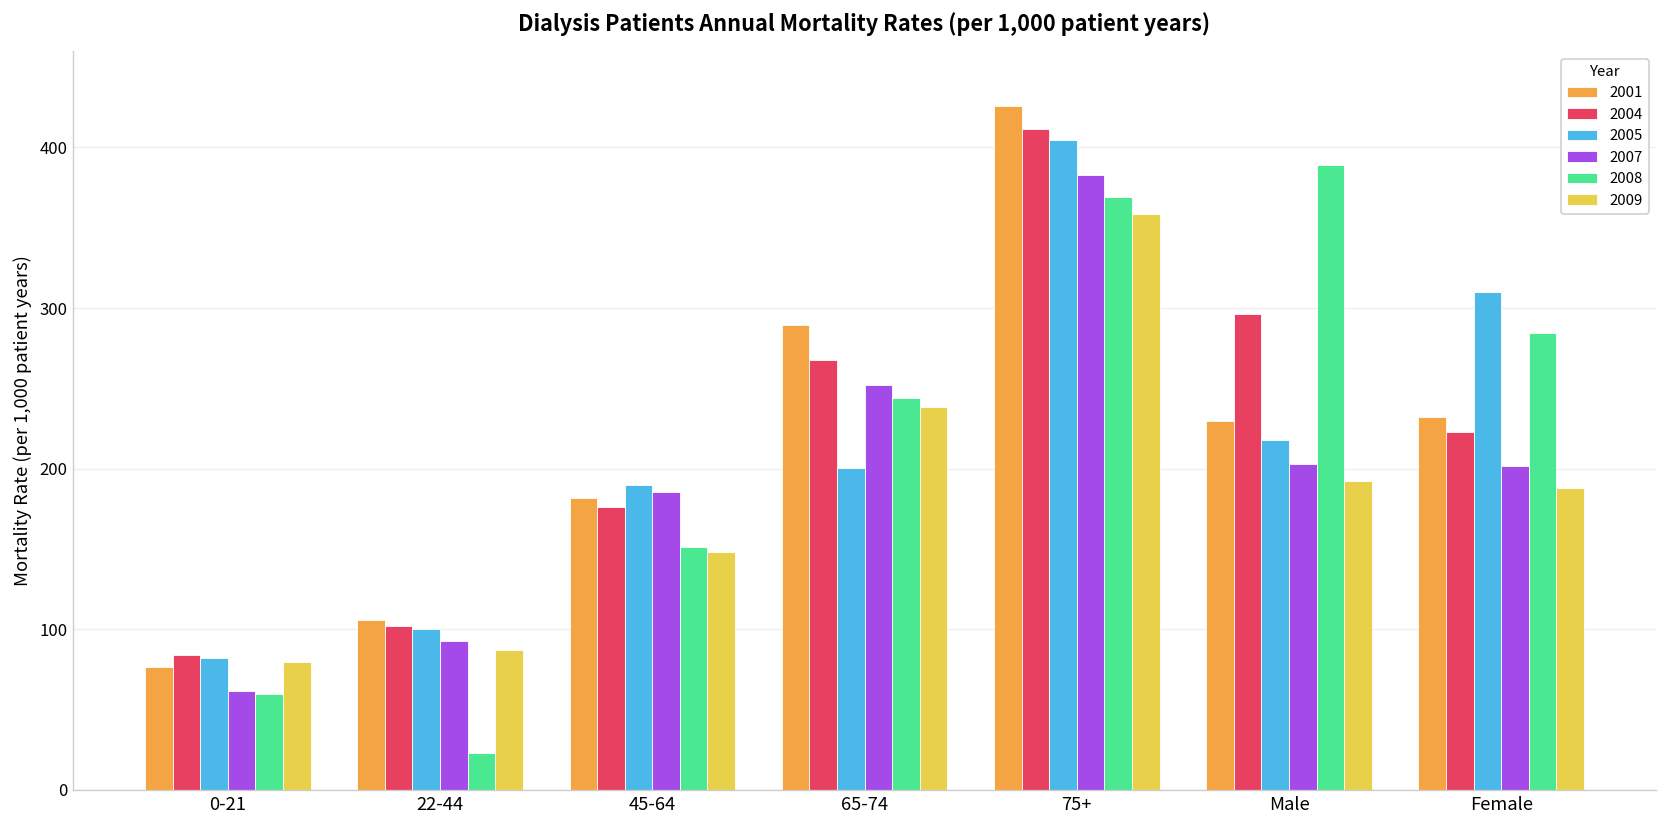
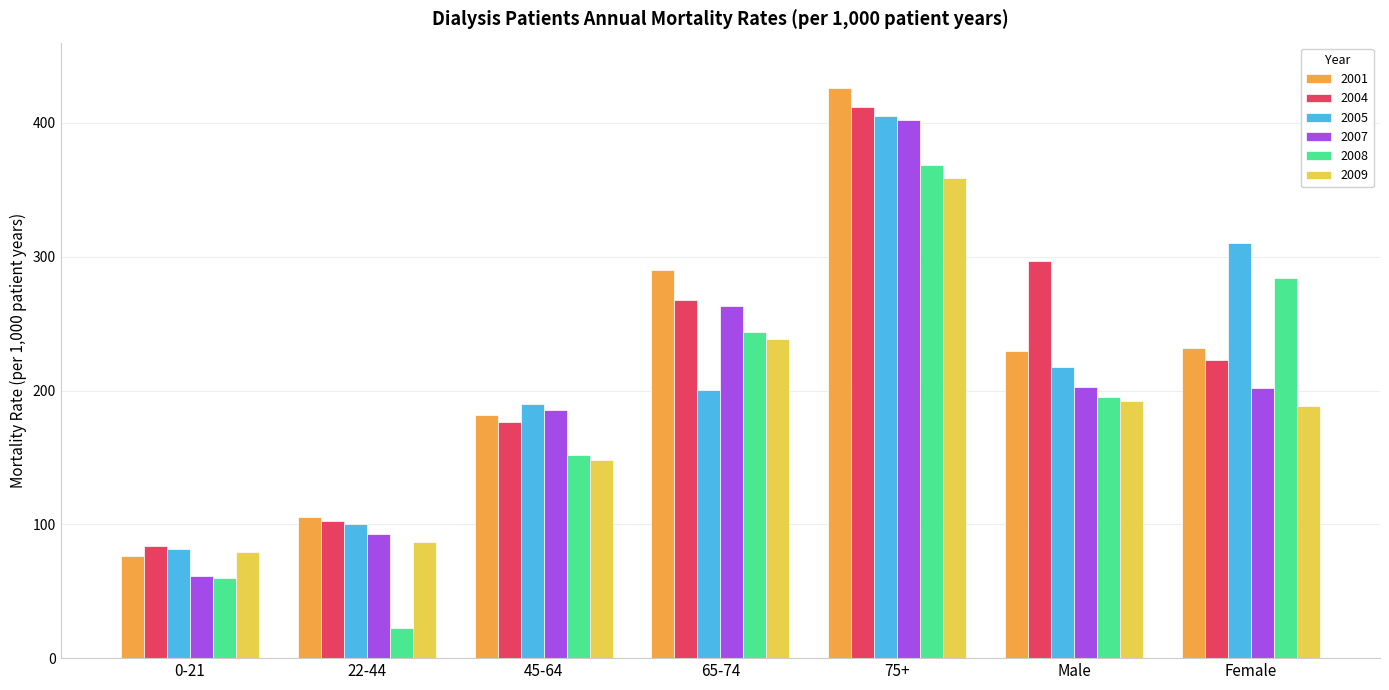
2007, 65-74: 252 -> 264
2007, 75+: 383 -> 403
2008, Male: 389 -> 195
